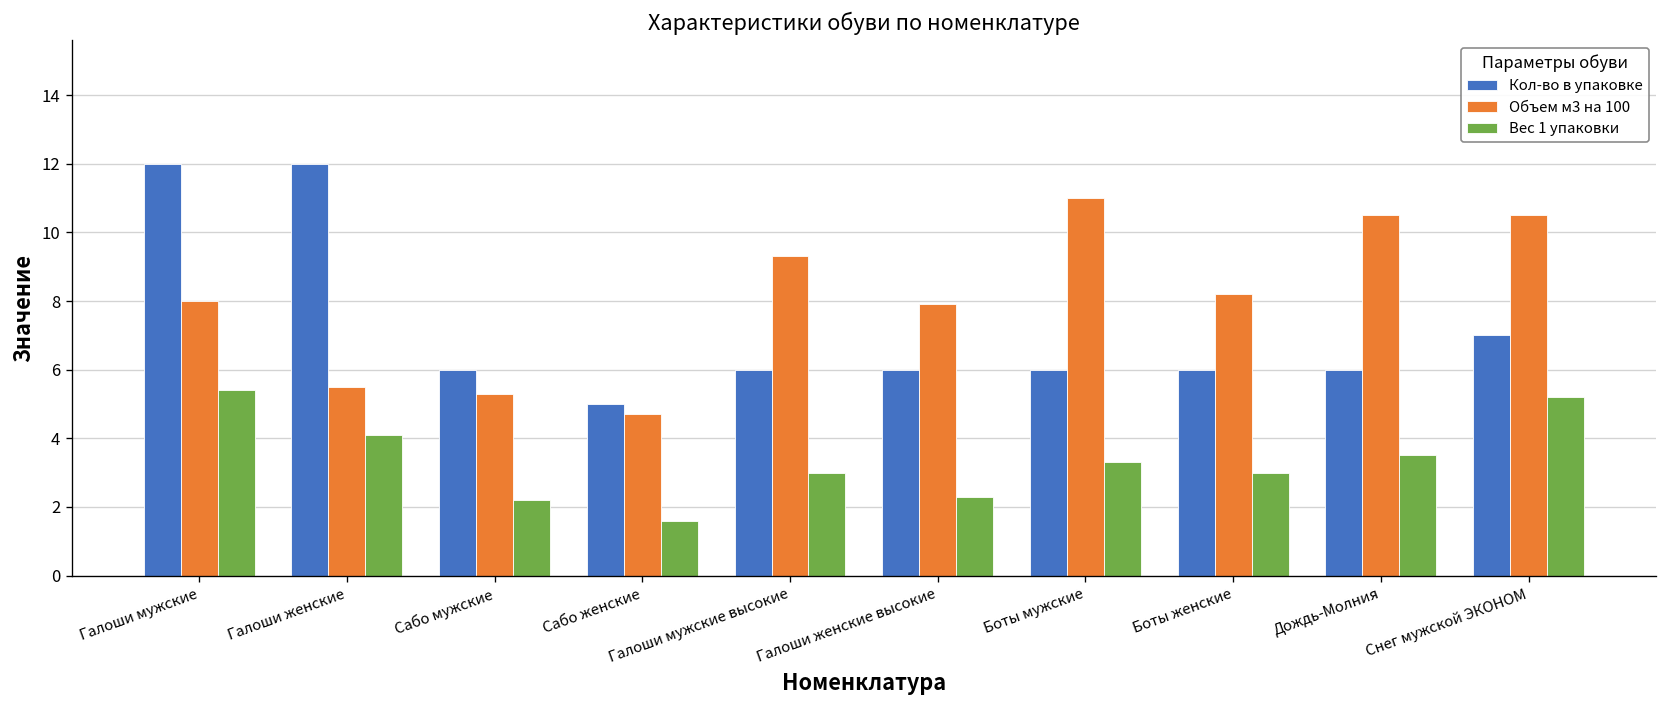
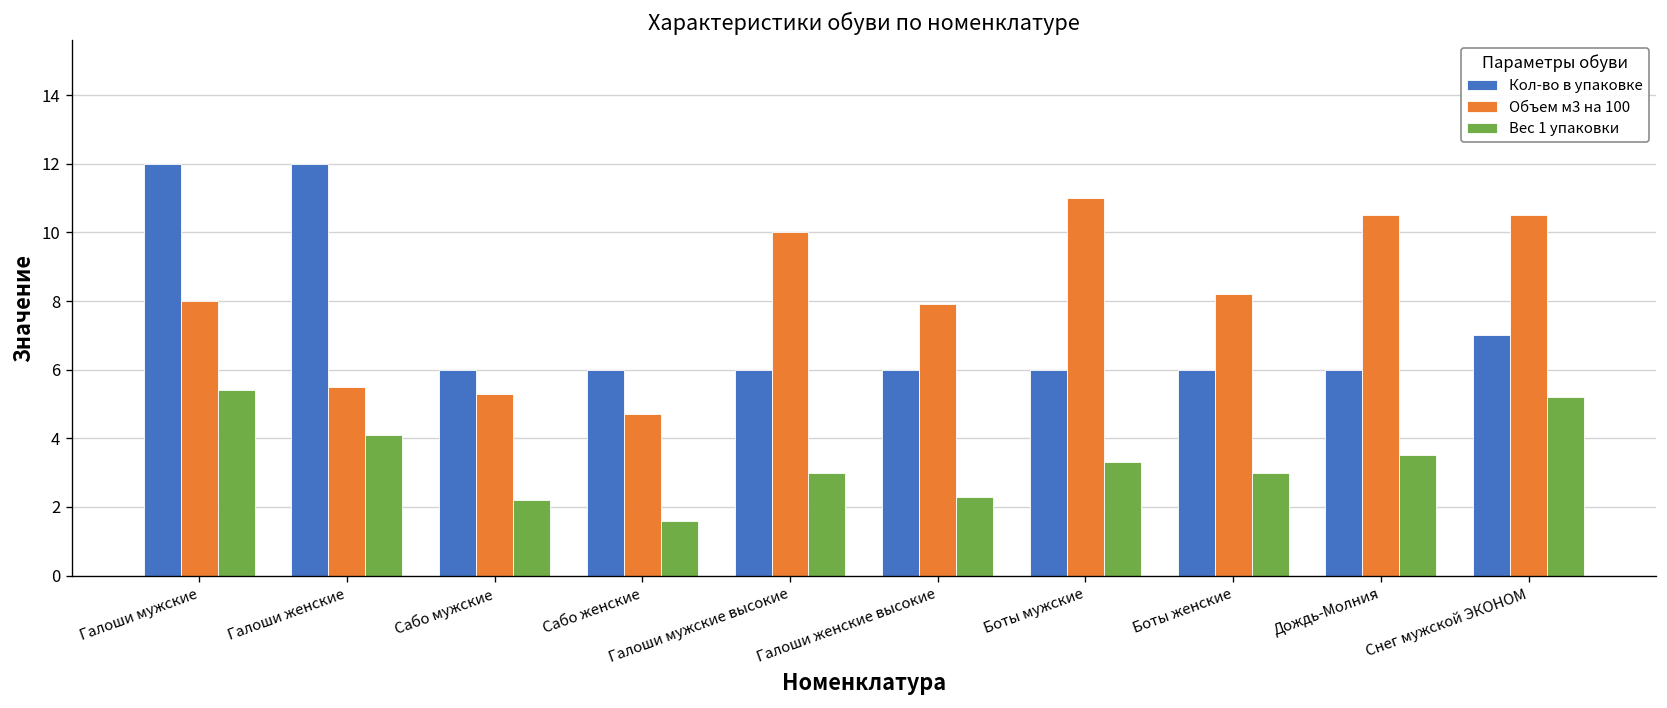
Кол-во в упаковке, Сабо женские: 5 -> 6
Объем м3 на 100, Галоши мужские высокие: 9.3 -> 10.0
